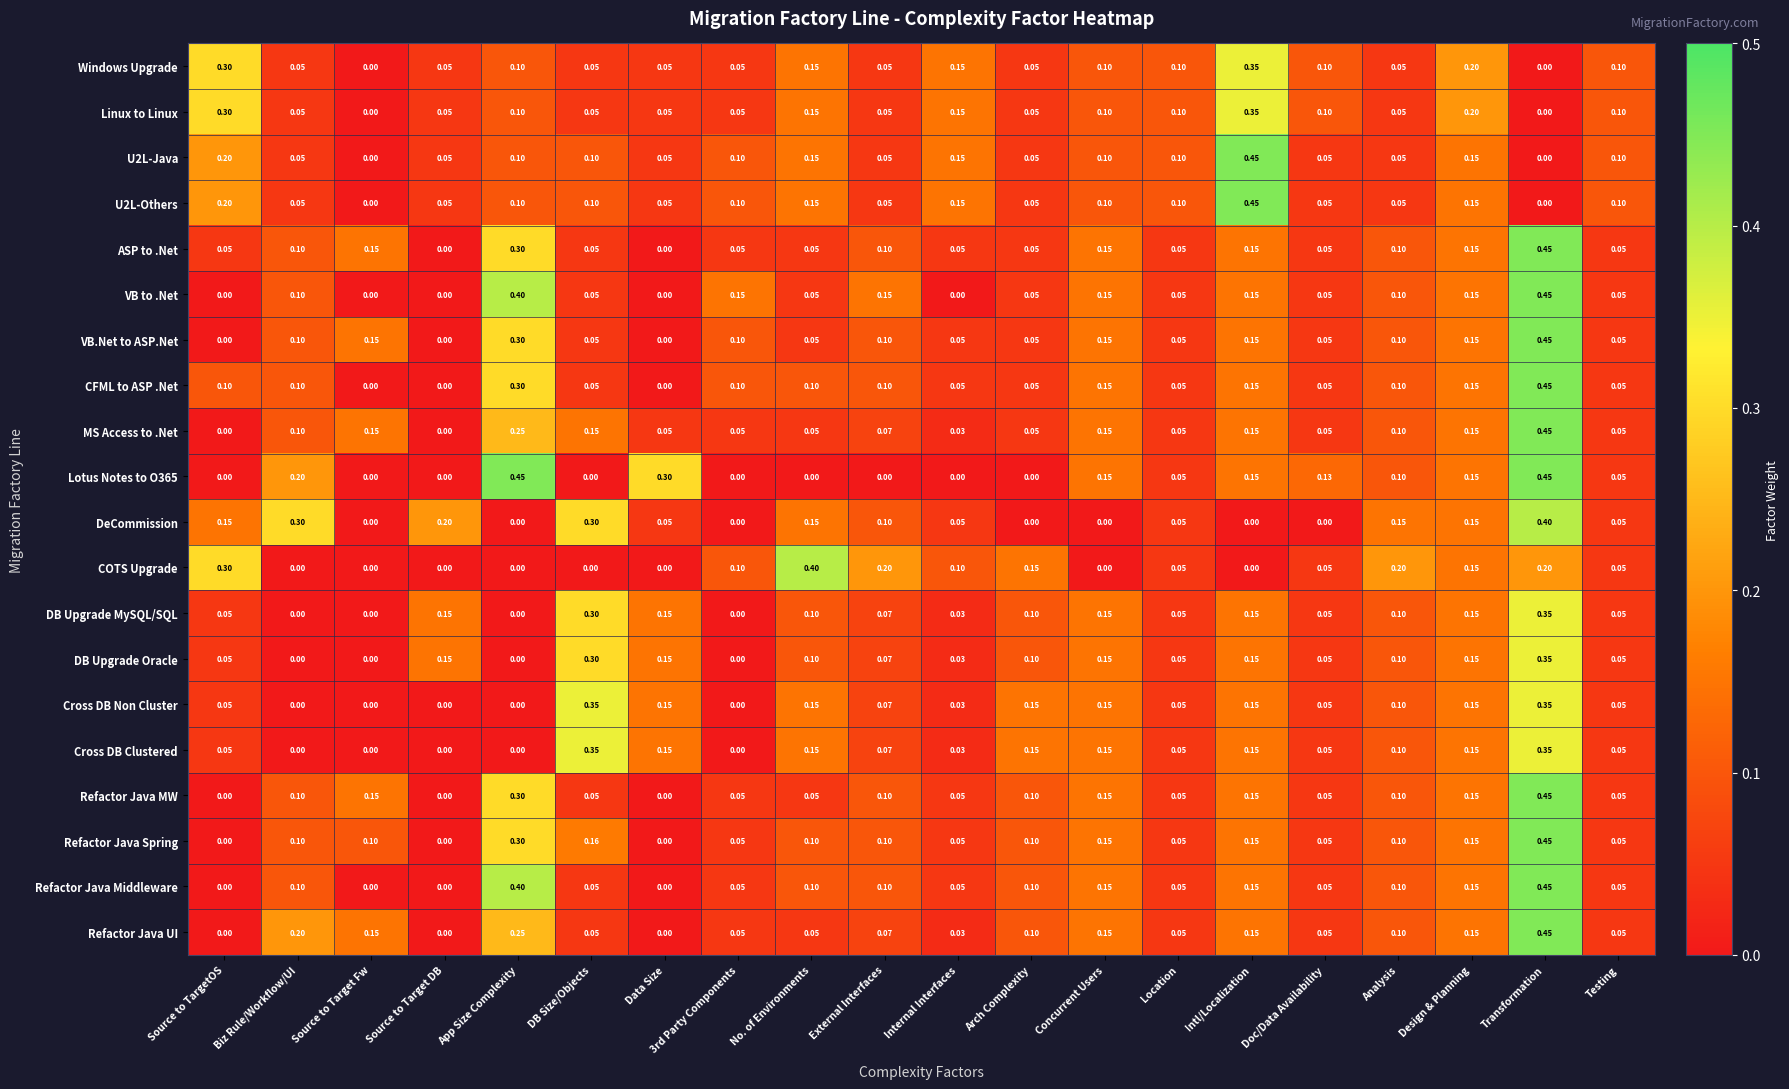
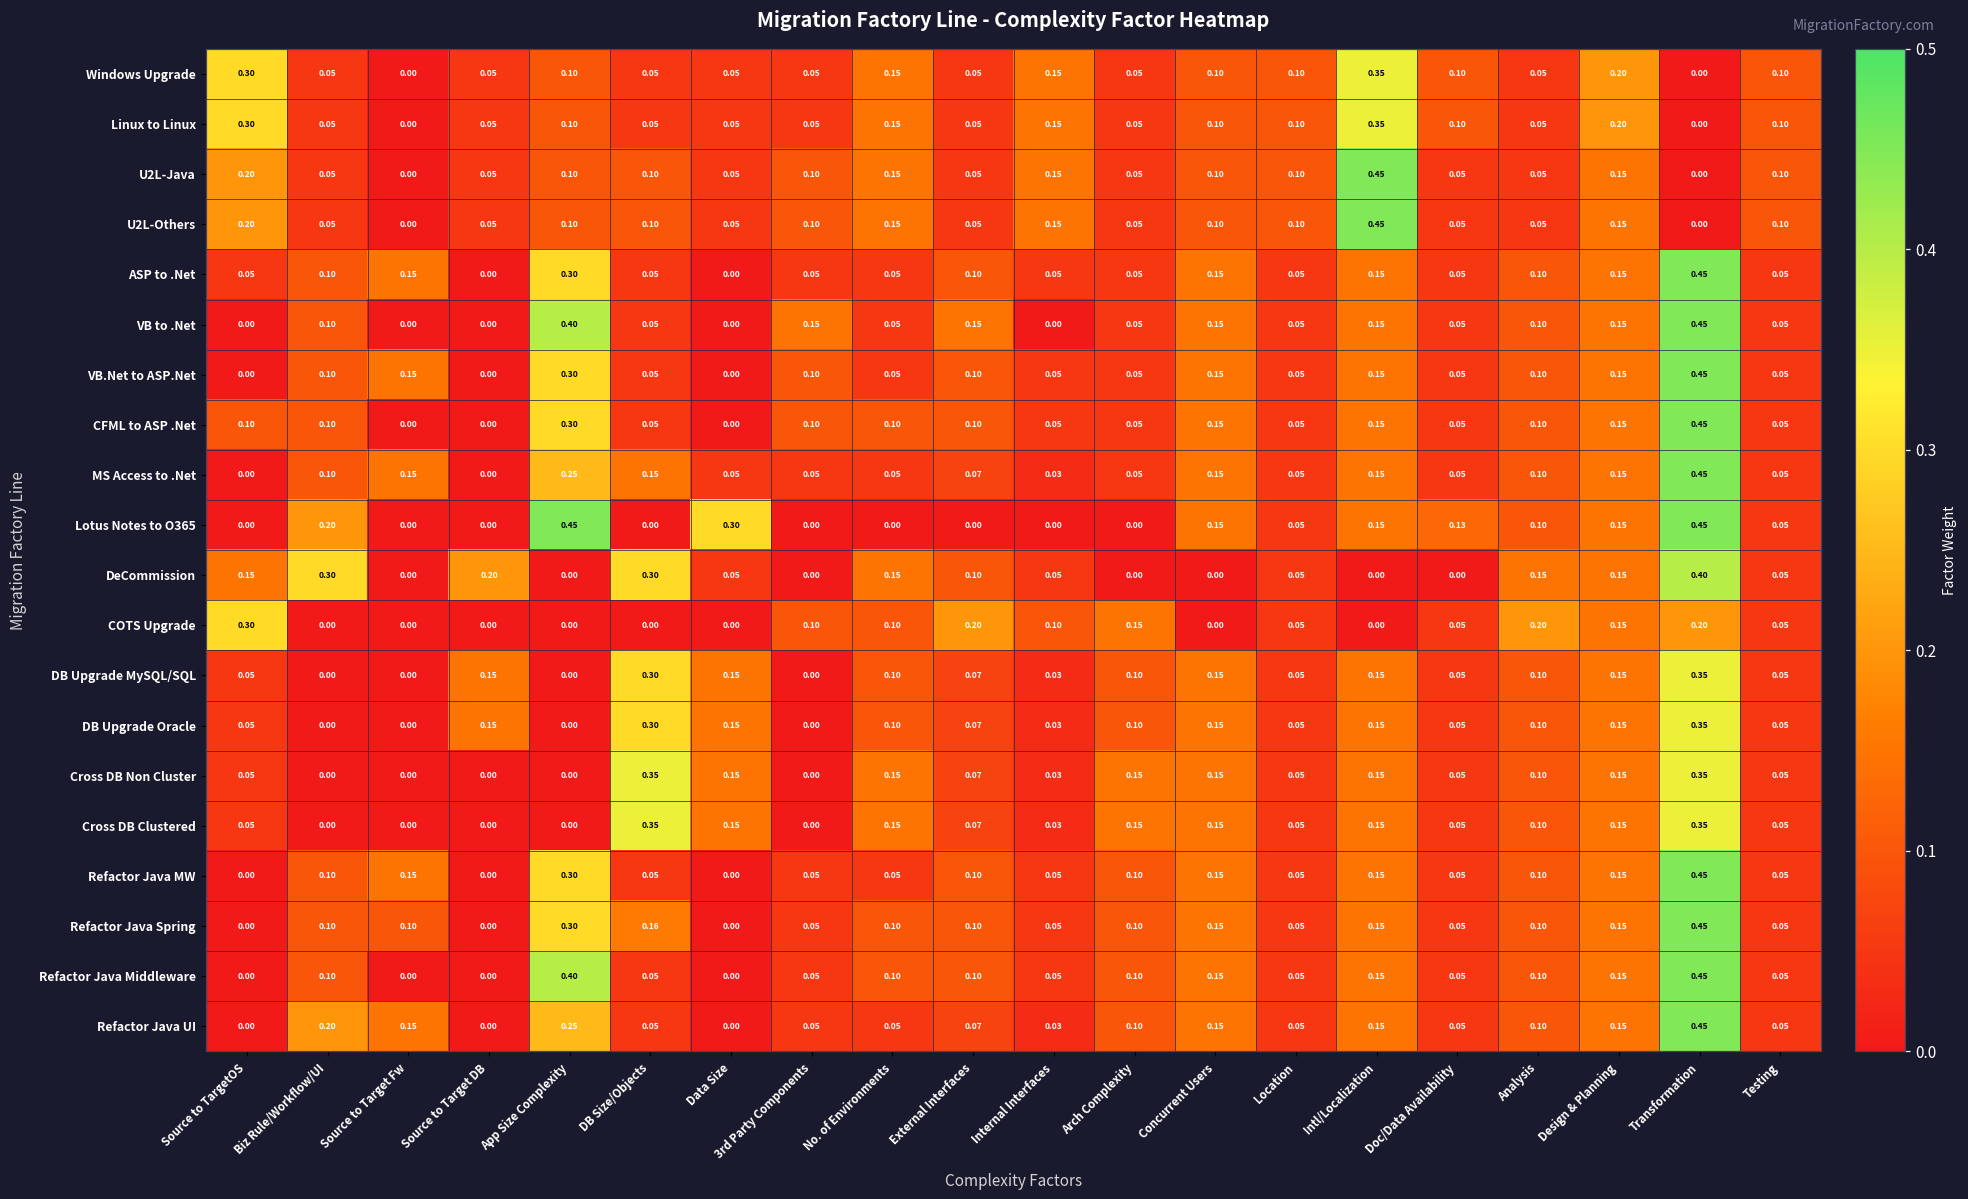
COTS Upgrade, No. of Environments: 0.40 -> 0.10
